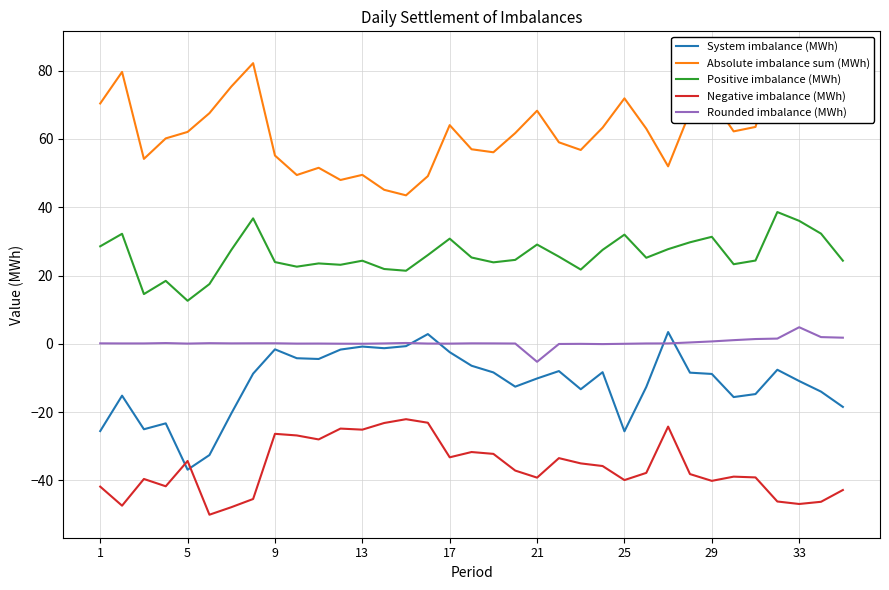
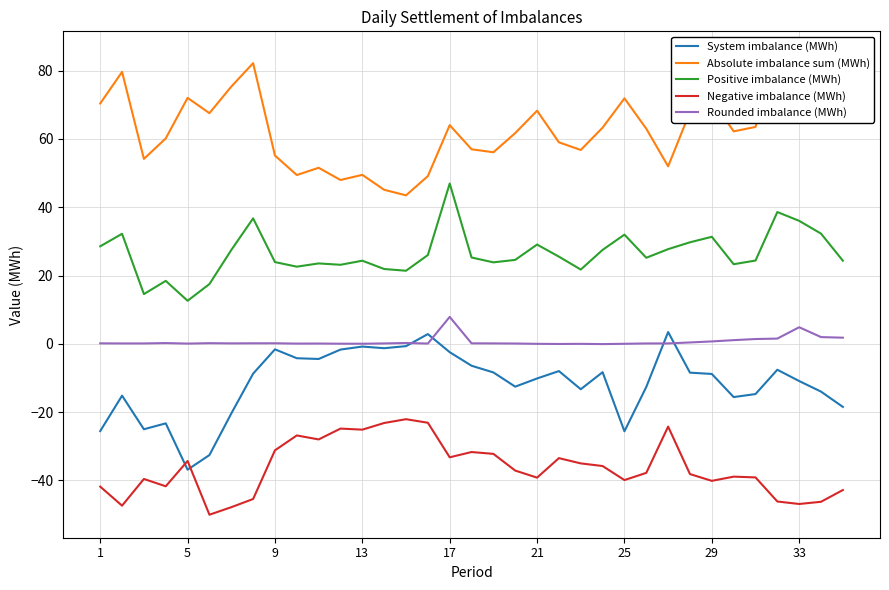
Absolute imbalance sum (MWh), 5: 62 -> 72
Negative imbalance (MWh), 9: -26 -> -31
Positive imbalance (MWh), 17: 31 -> 47
Rounded imbalance (MWh), 17: 0 -> 8
Rounded imbalance (MWh), 21: -5 -> 0
